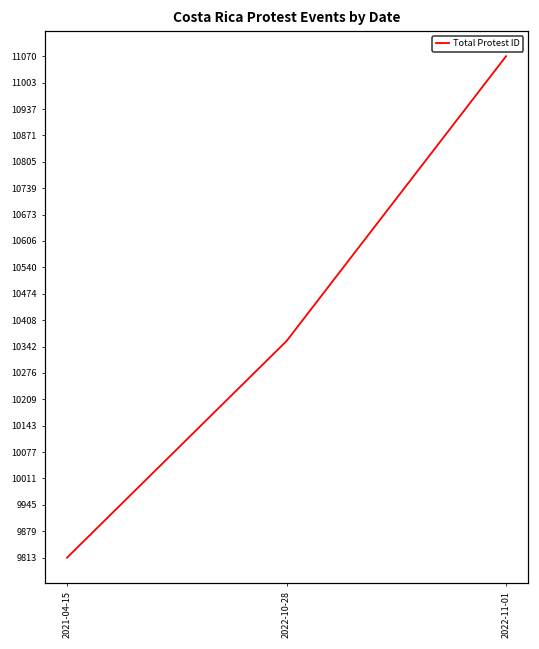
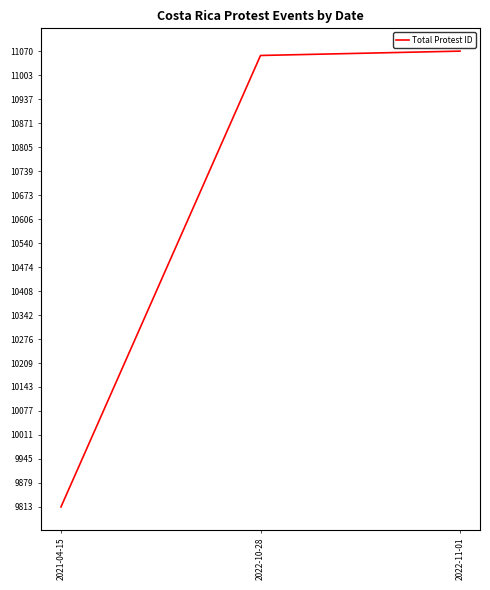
2022-10-28: 10360 -> 11060
